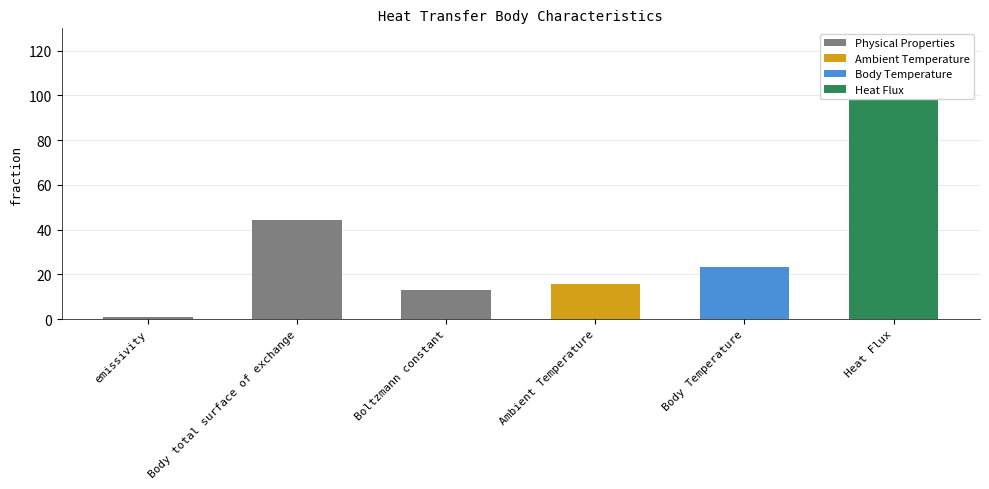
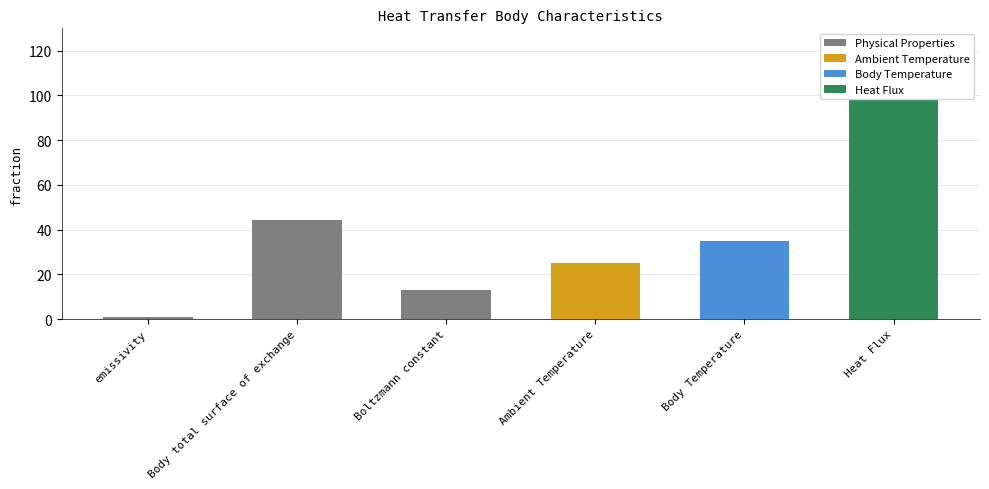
Ambient Temperature: 16 -> 25
Body Temperature: 23 -> 35
